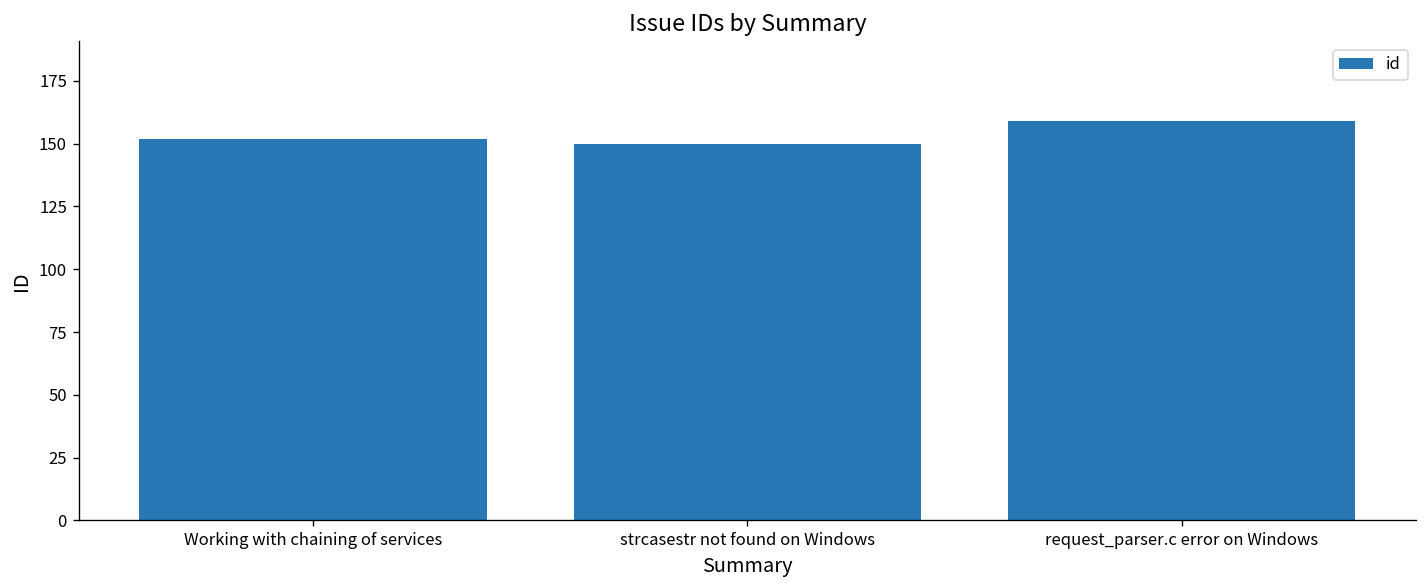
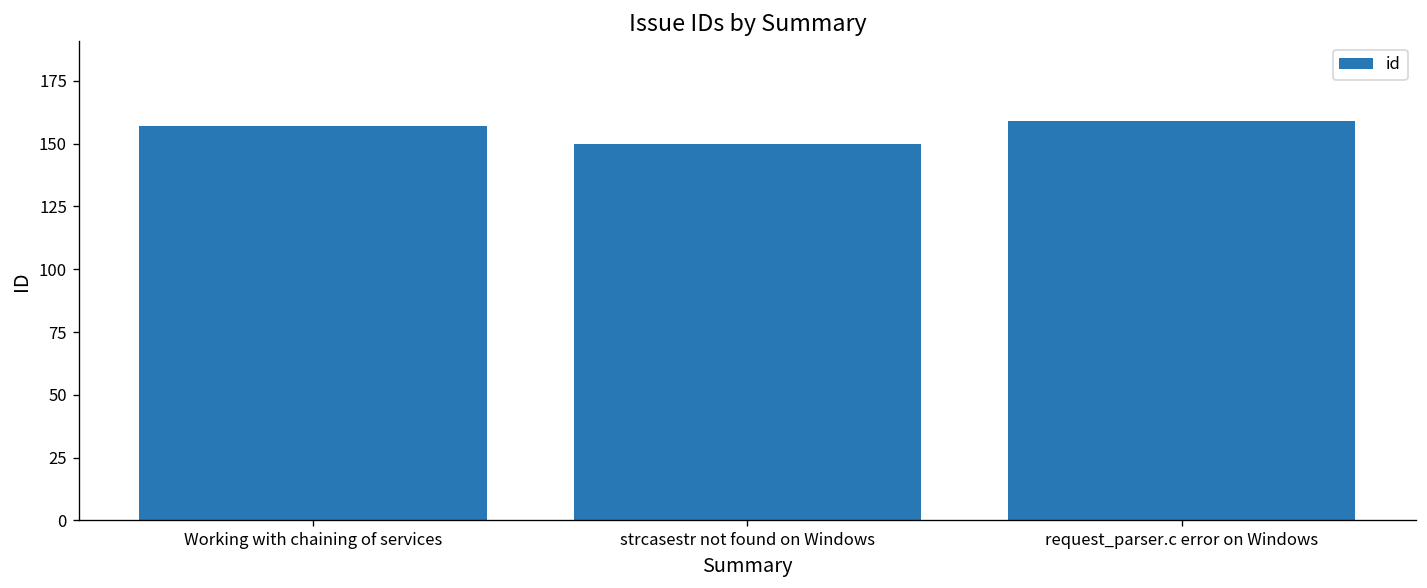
Working with chaining of services: 152 -> 157
